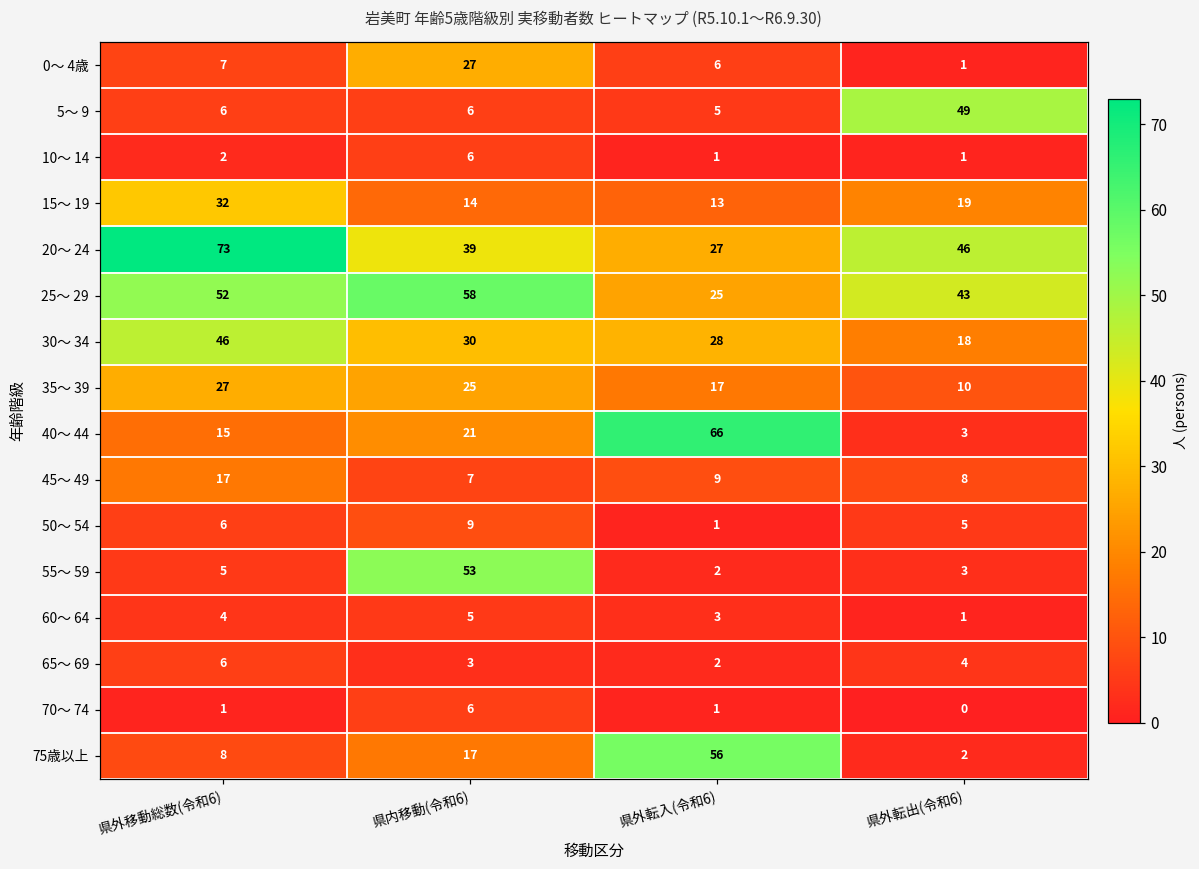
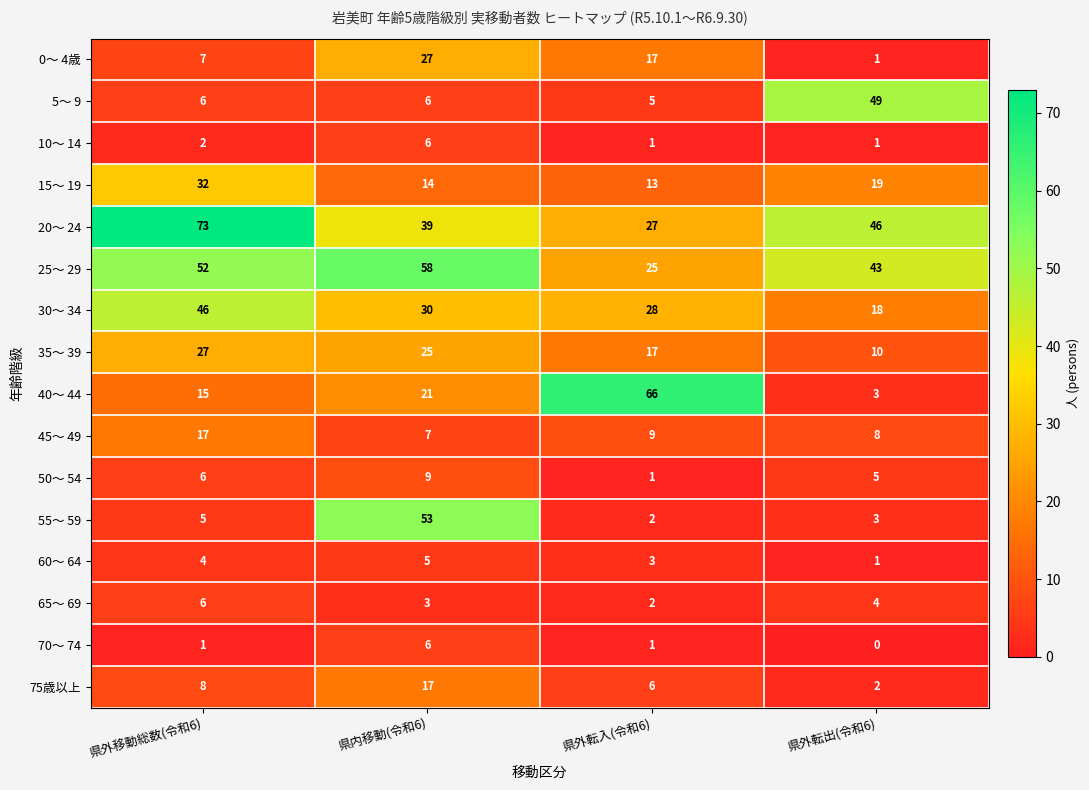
0～ 4歳, 県外転入(令和6): 6 -> 17
75歳以上, 県外転入(令和6): 56 -> 6
